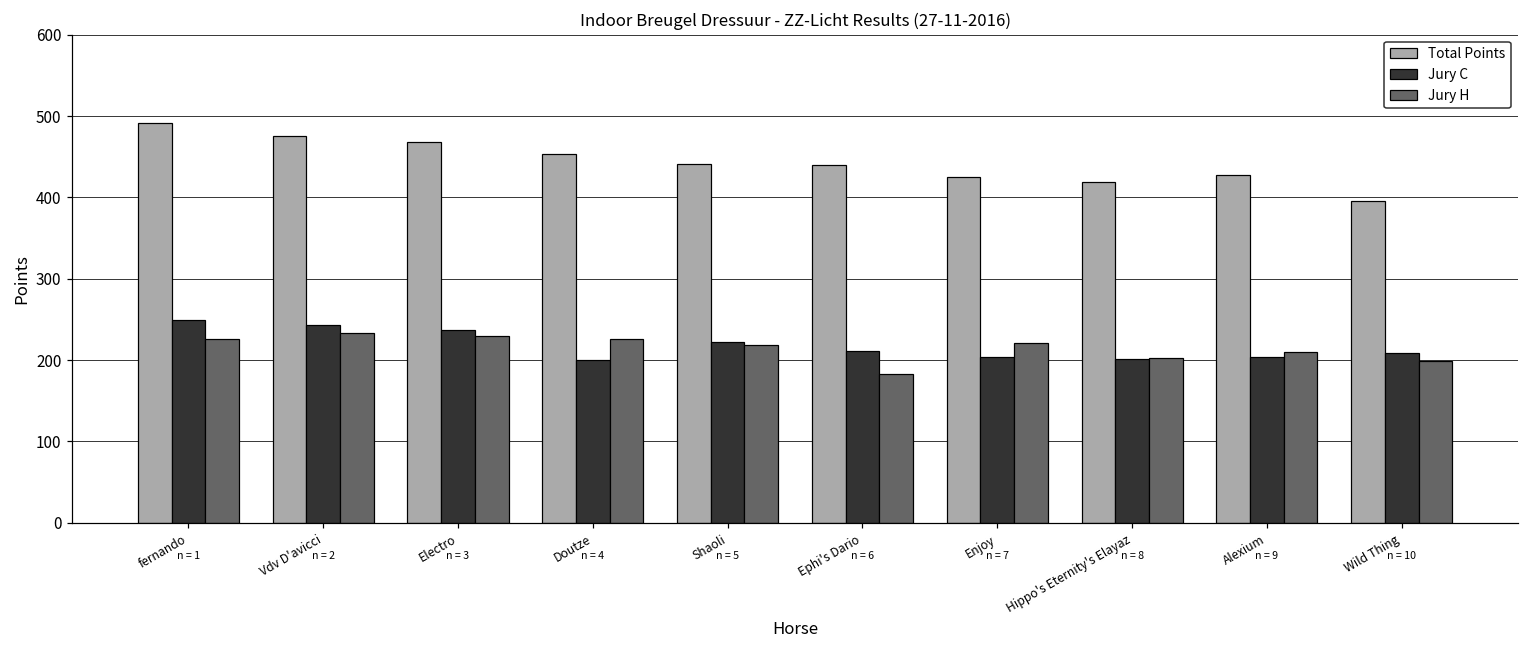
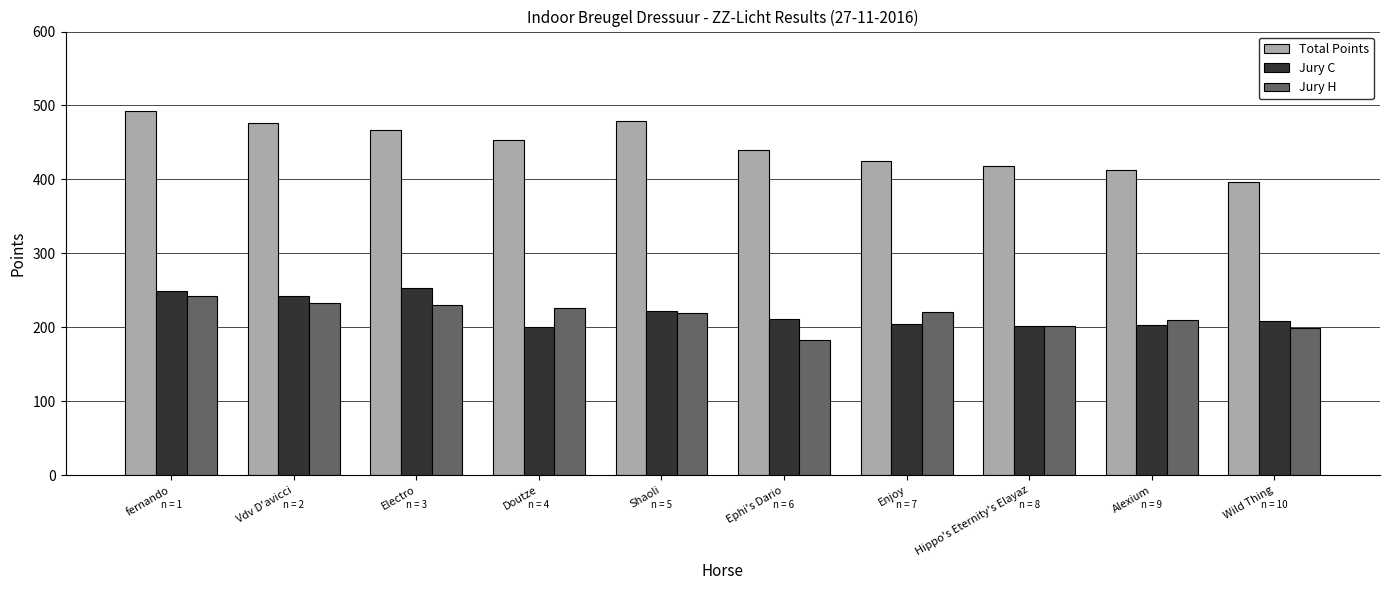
Jury H, fernando: 230 -> 240
Jury C, Electro: 240 -> 250
Total Points, Shaoli: 440 -> 480
Total Points, Alexium: 430 -> 410
